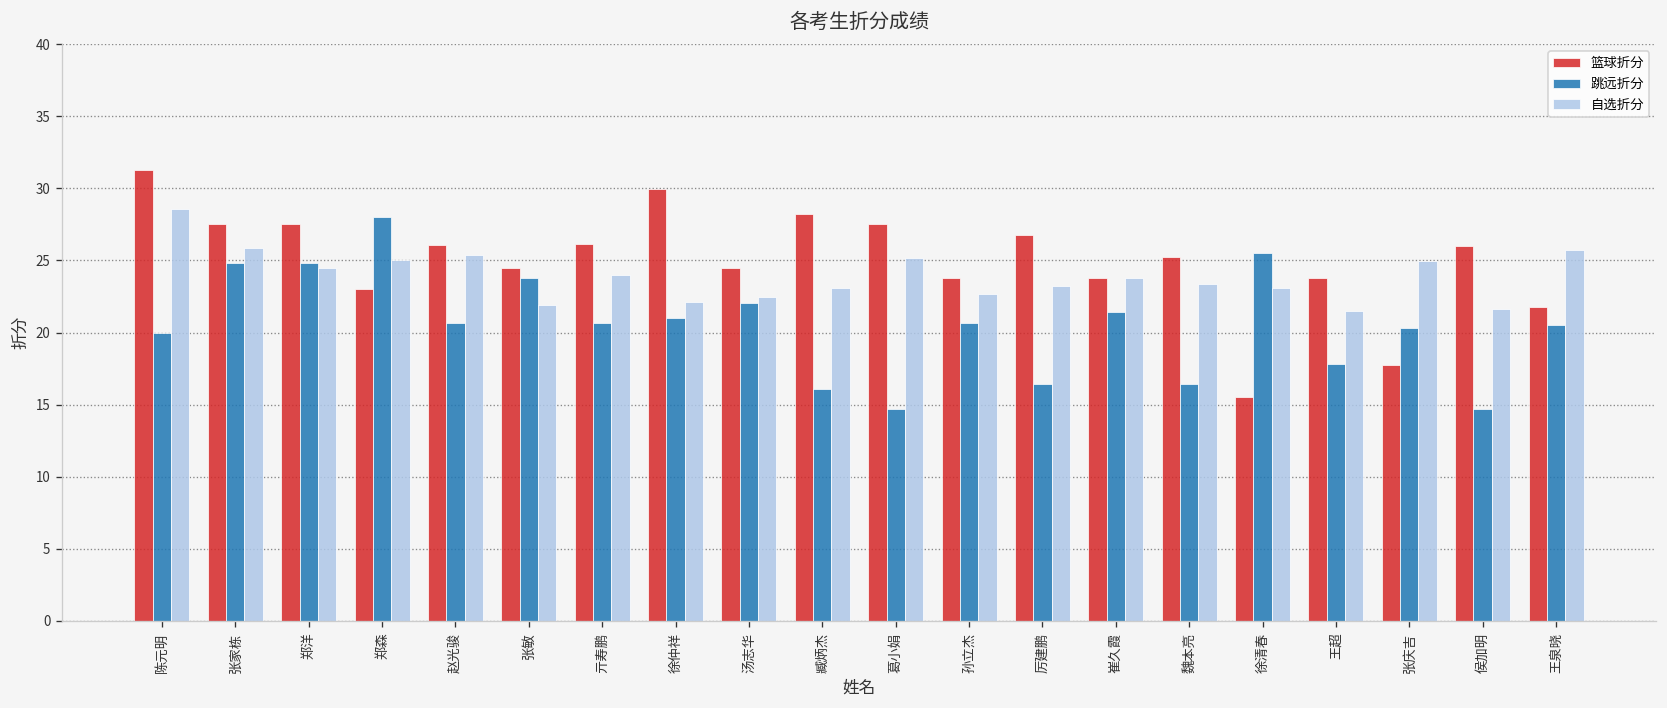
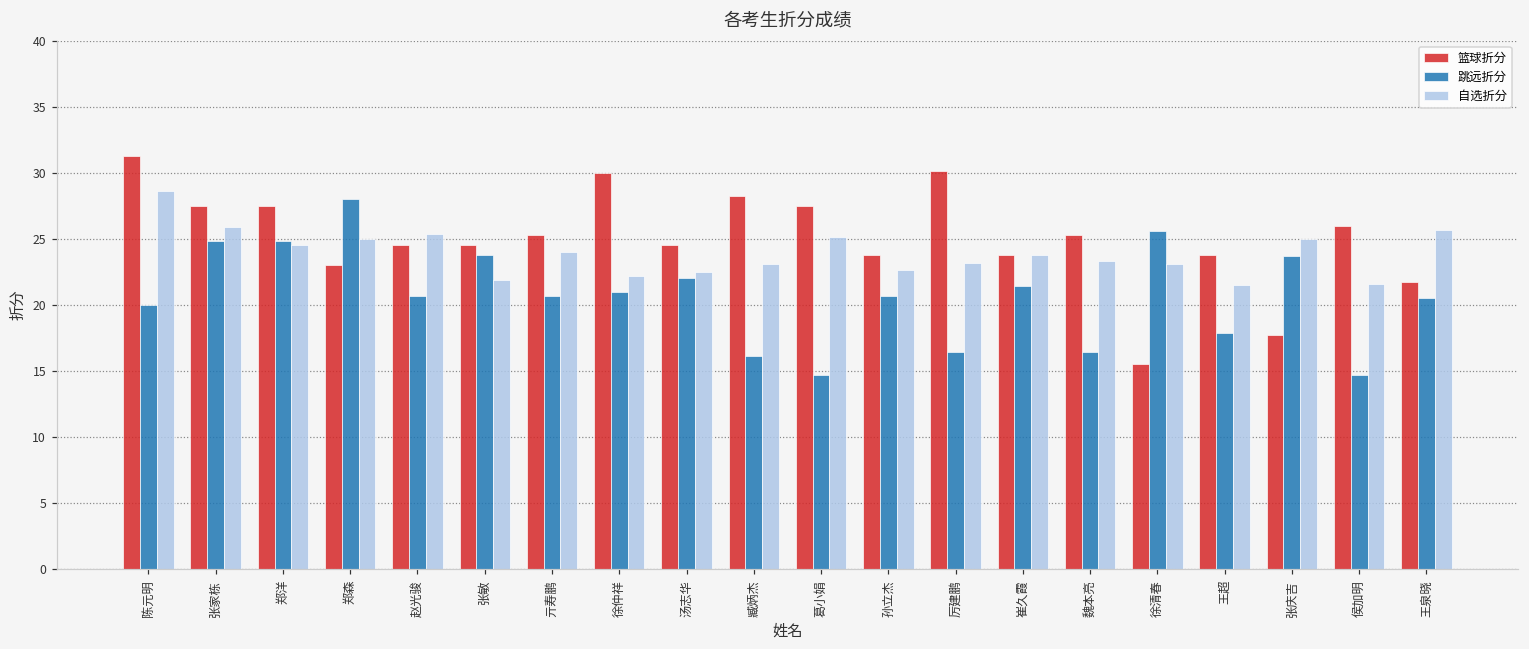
篮球折分, 赵光骏: 26.1 -> 24.5
篮球折分, 亓寿鹏: 26.1 -> 25.3
篮球折分, 厉建鹏: 26.8 -> 30.1
跳远折分, 张庆吉: 20.3 -> 23.7
